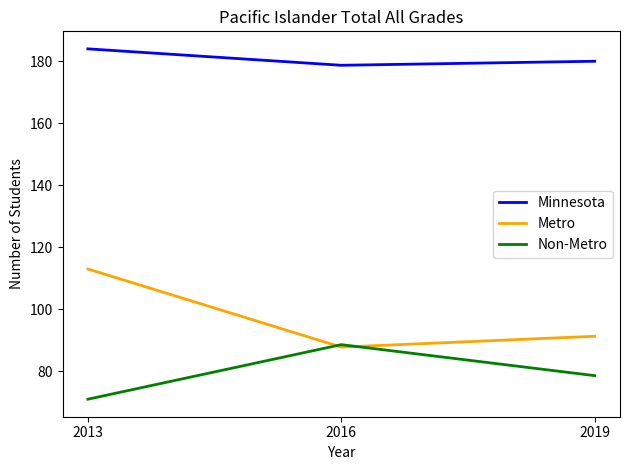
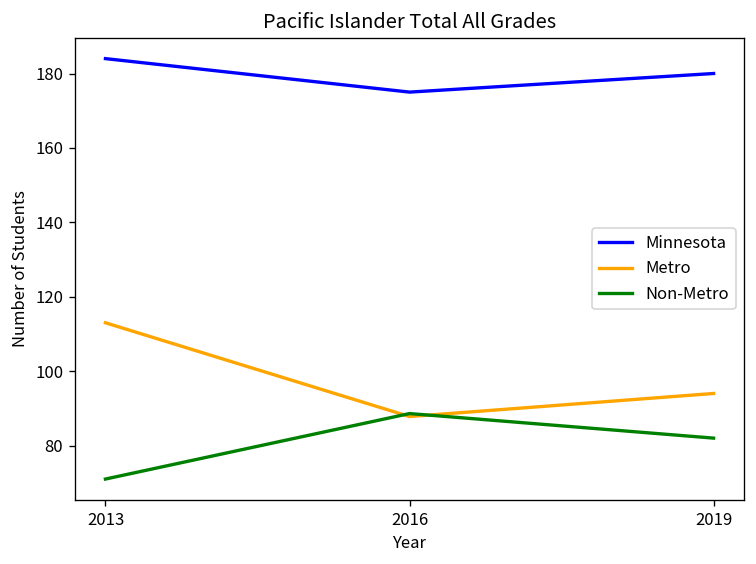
Minnesota, 2016: 179 -> 175
Metro, 2019: 91 -> 94
Non-Metro, 2019: 79 -> 82
